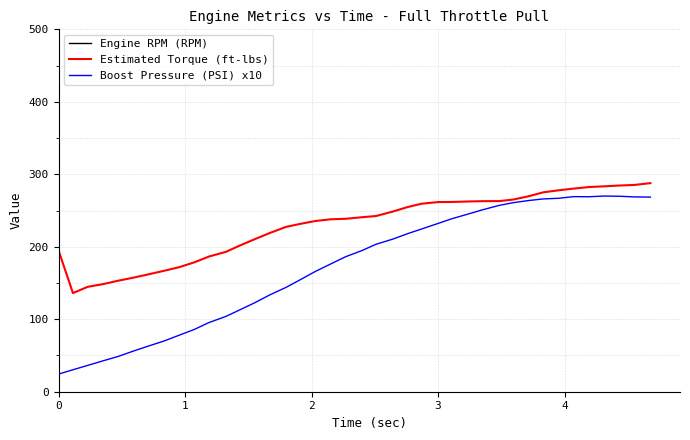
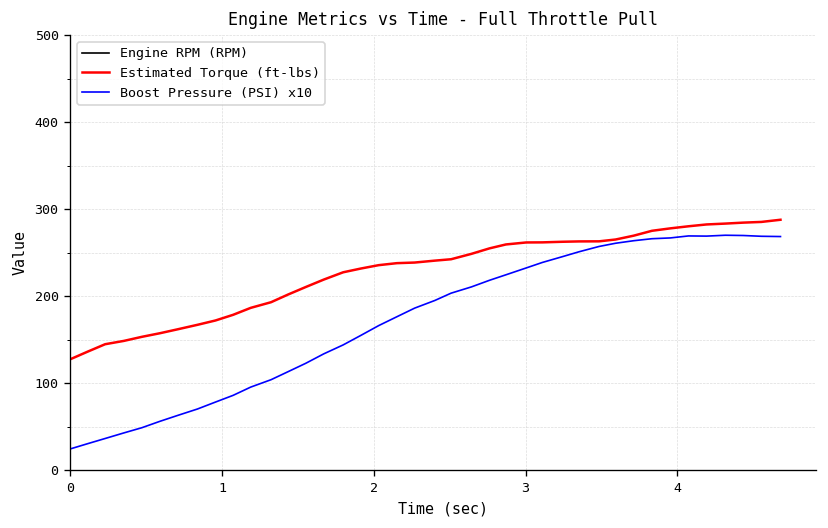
Estimated Torque (ft-lbs), 0: 200 -> 130
